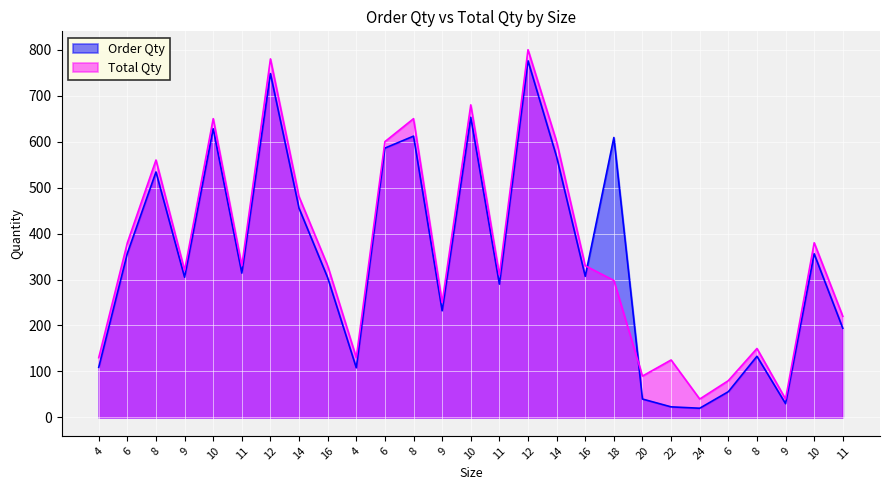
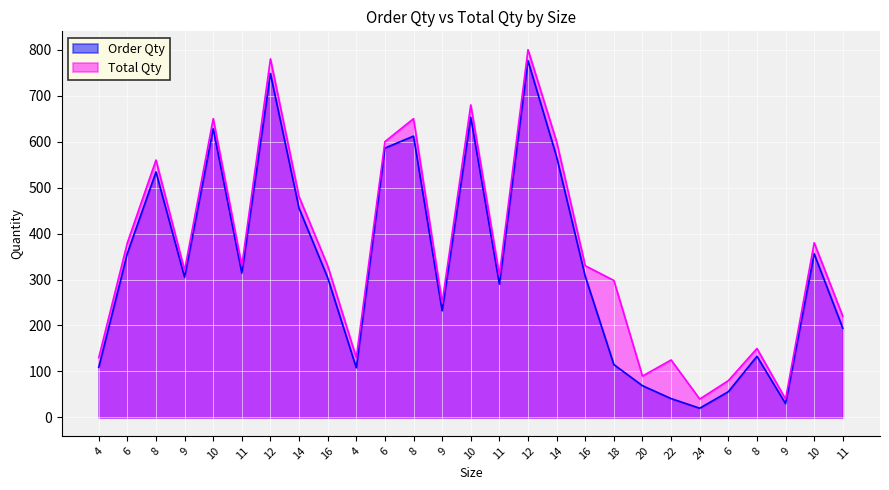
Order Qty, 18: 610 -> 120
Order Qty, 20: 40 -> 70
Order Qty, 22: 20 -> 40
